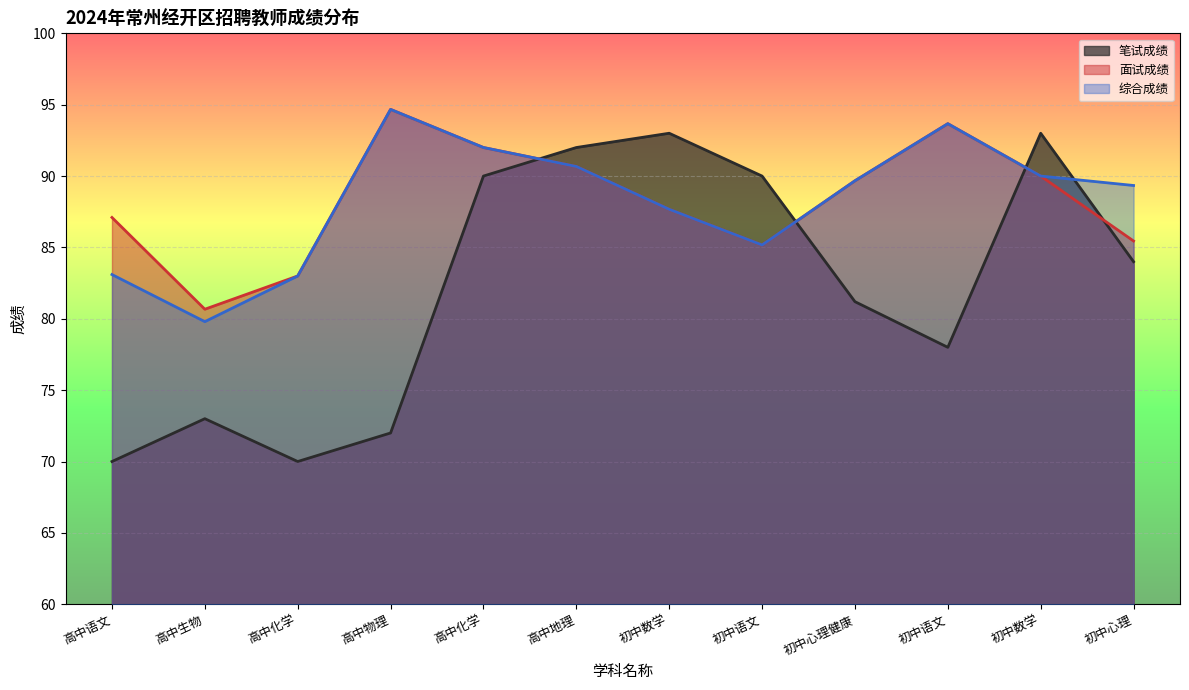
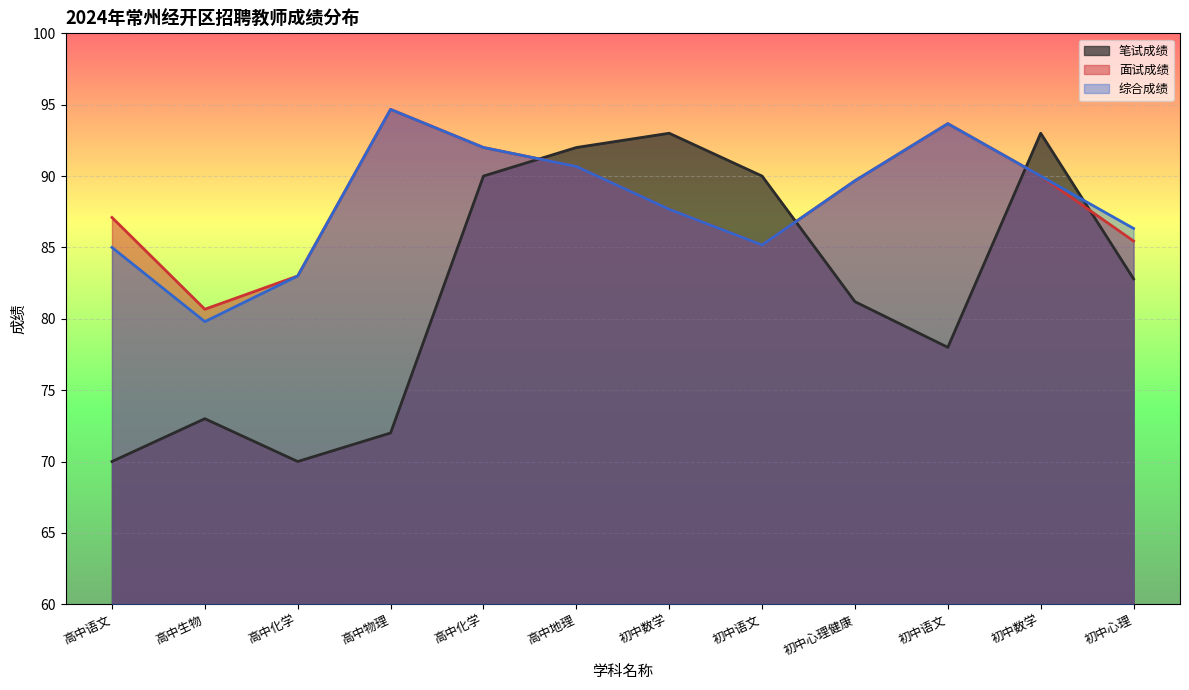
综合成绩, 高中语文: 83.1 -> 85.0
笔试成绩, 初中心理: 84.0 -> 82.8
综合成绩, 初中心理: 89.3 -> 86.3
